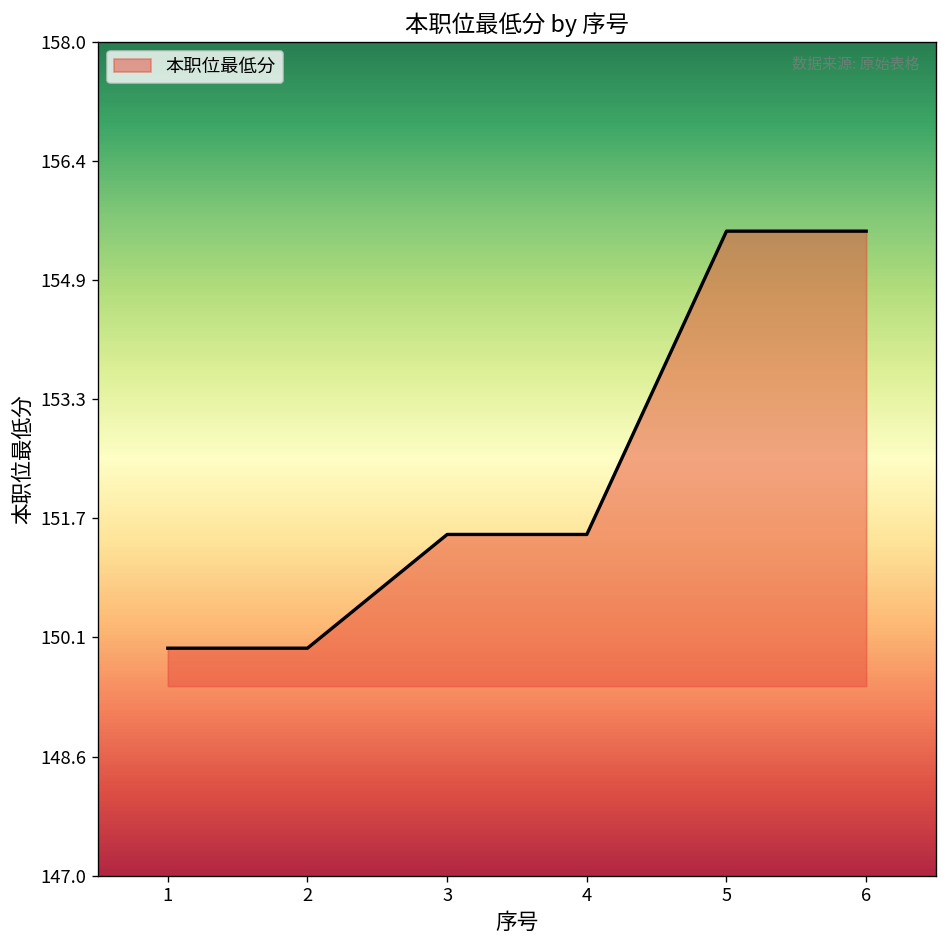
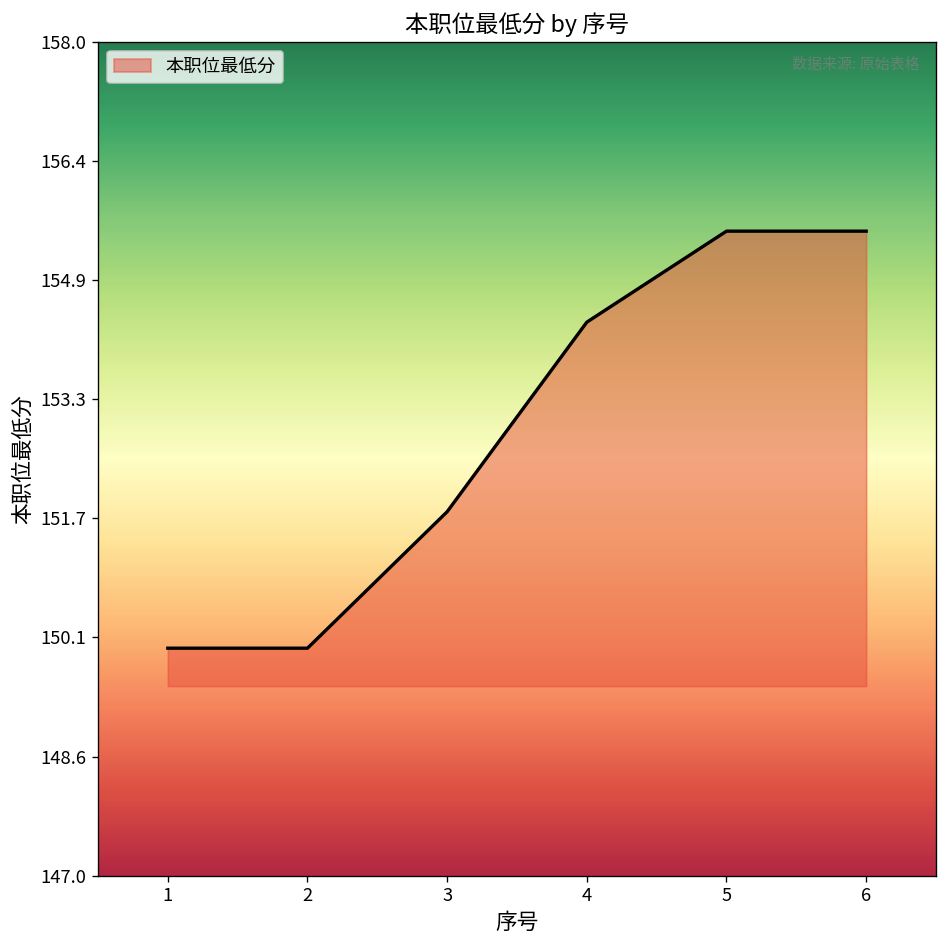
3: 151.5 -> 151.8
4: 151.5 -> 154.3
